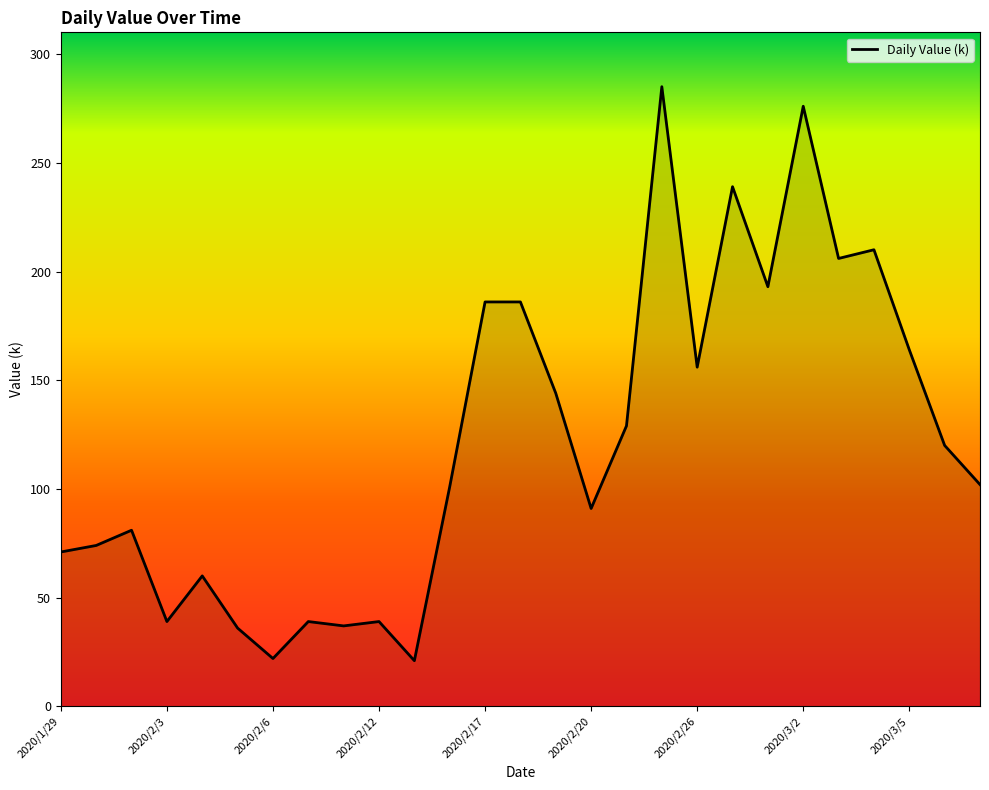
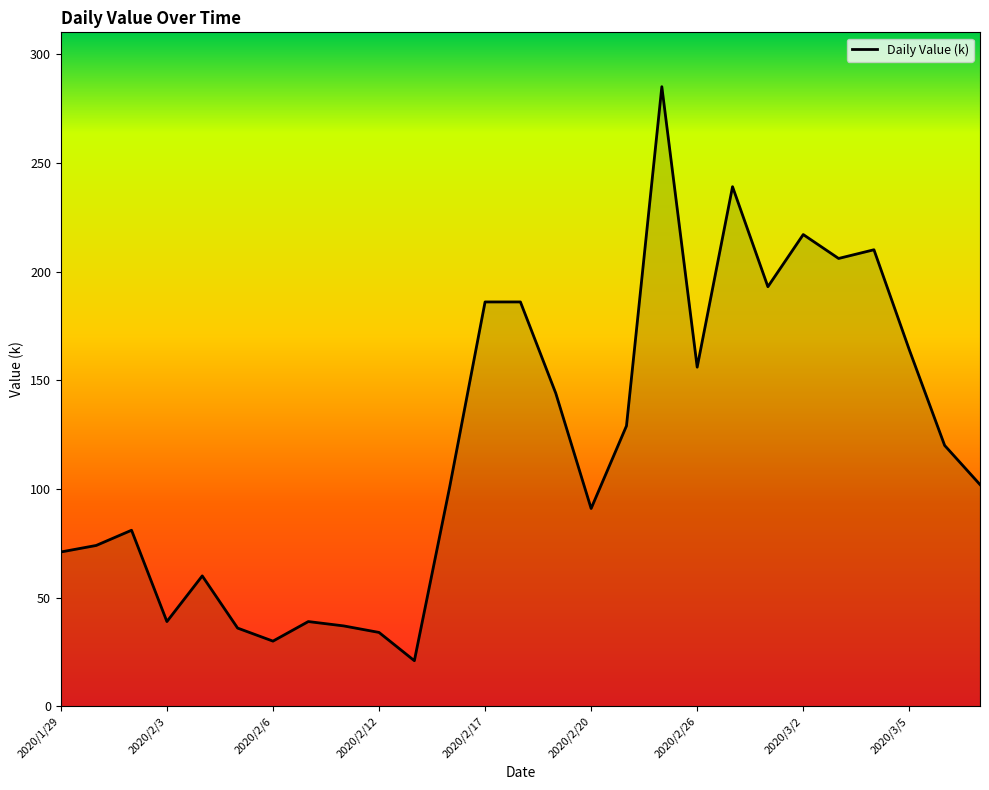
2020/2/6: 22 -> 30
2020/2/12: 39 -> 34
2020/3/2: 276 -> 217
